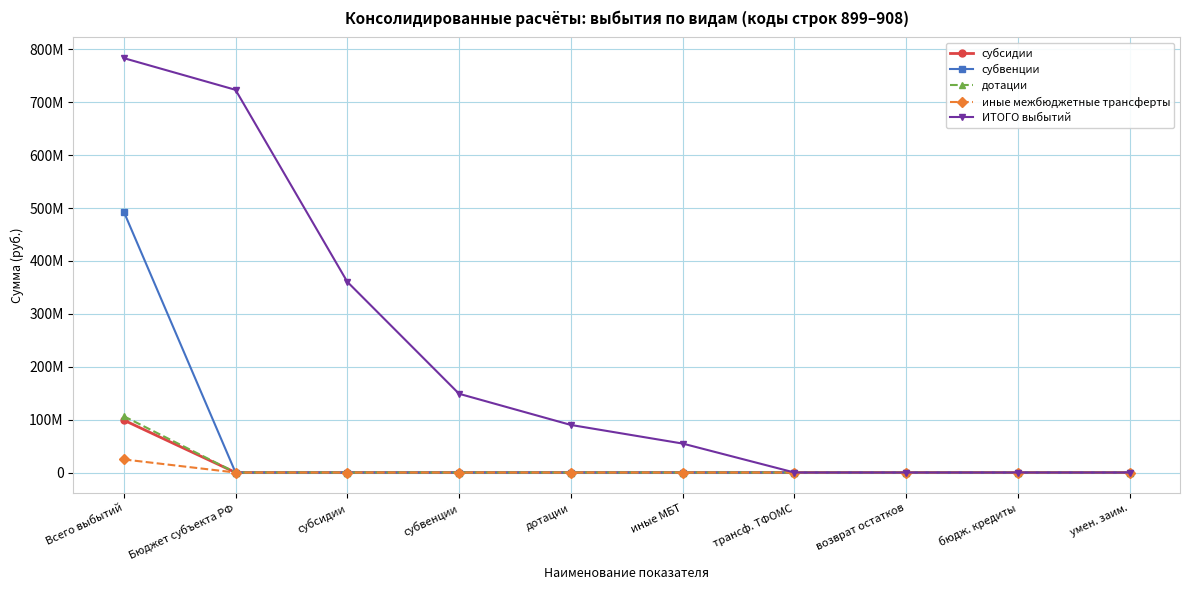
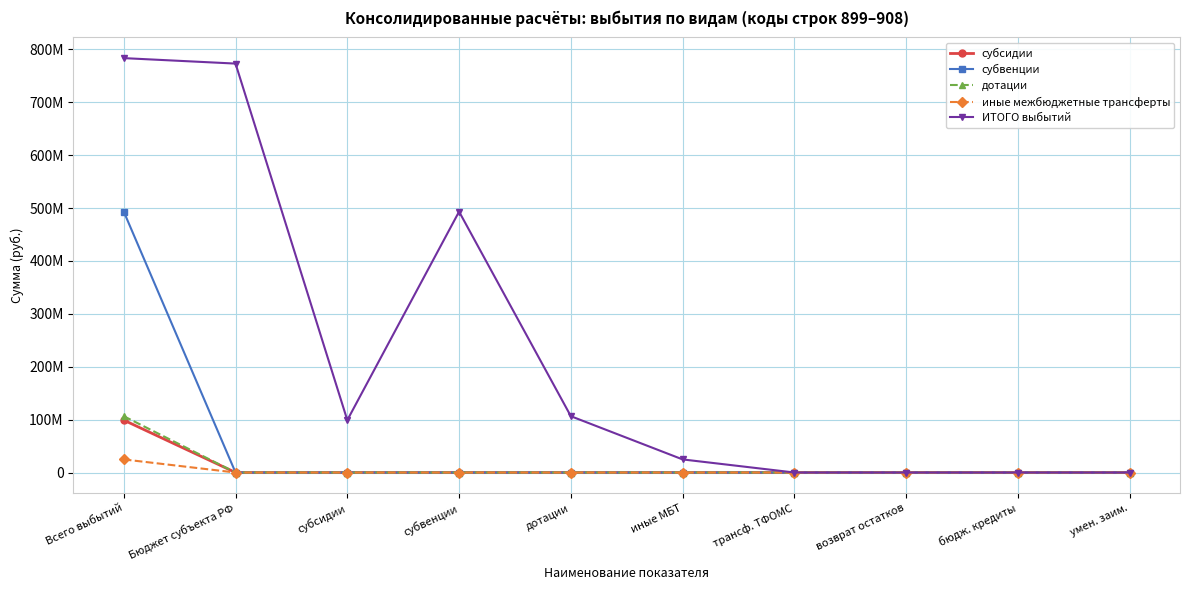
ИТОГО выбытий, Бюджет субъекта РФ: 720000000 -> 770000000
ИТОГО выбытий, субсидии: 360000000 -> 100000000
ИТОГО выбытий, субвенции: 150000000 -> 490000000
ИТОГО выбытий, дотации: 90000000 -> 110000000
ИТОГО выбытий, иные МБТ: 50000000 -> 20000000
